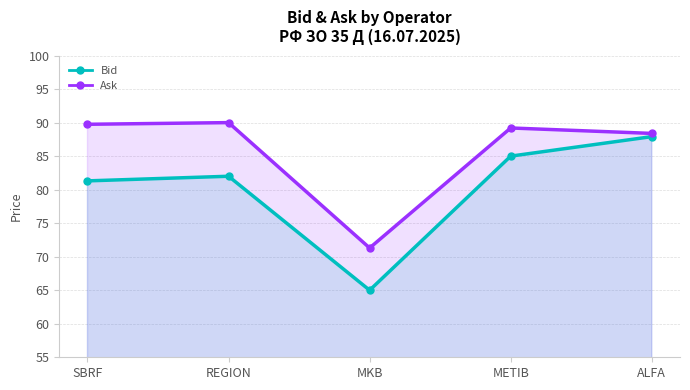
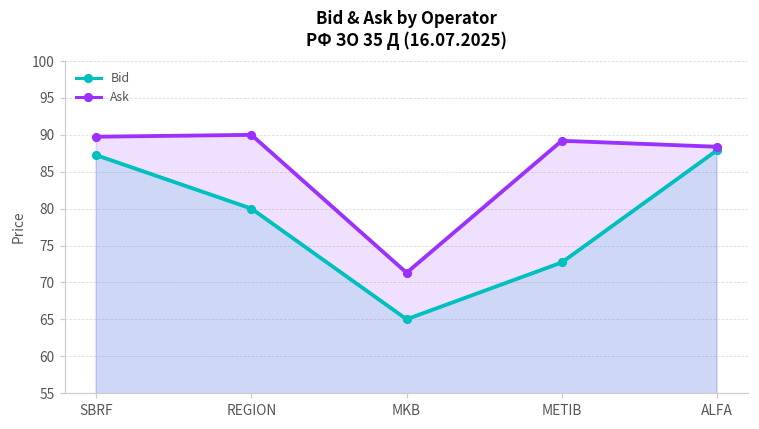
Bid, SBRF: 81 -> 87
Bid, REGION: 82 -> 80
Bid, METIB: 85 -> 73
